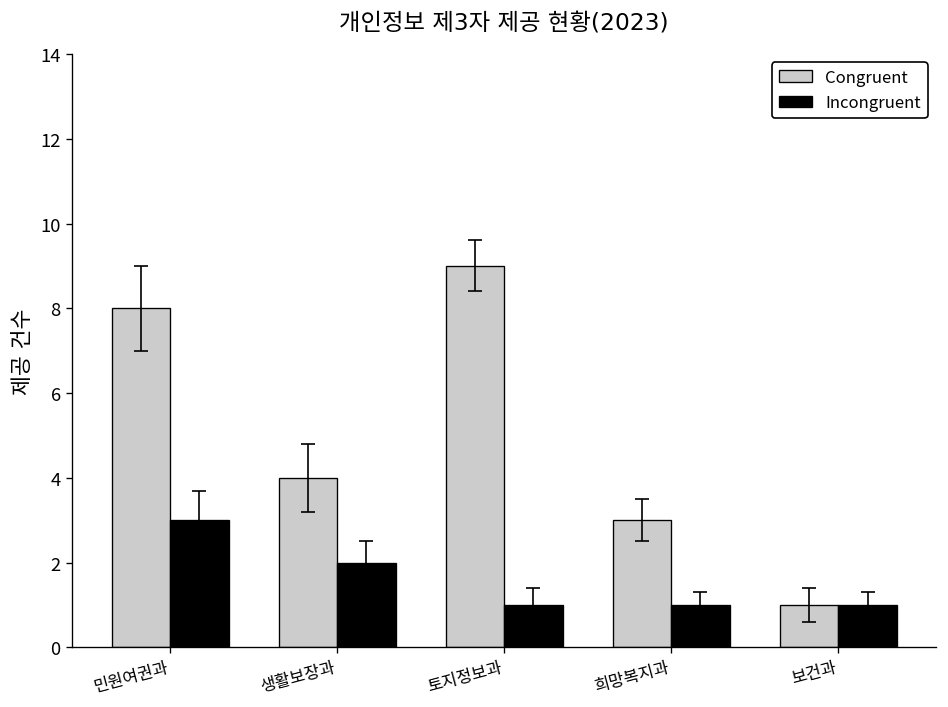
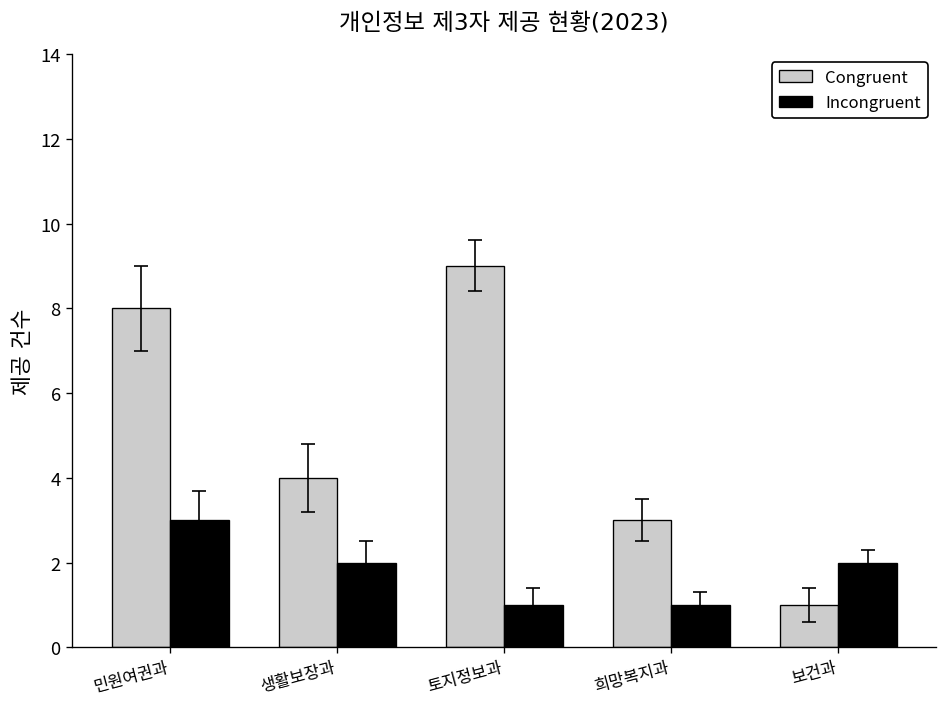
Incongruent, 보건과: 1 -> 2
